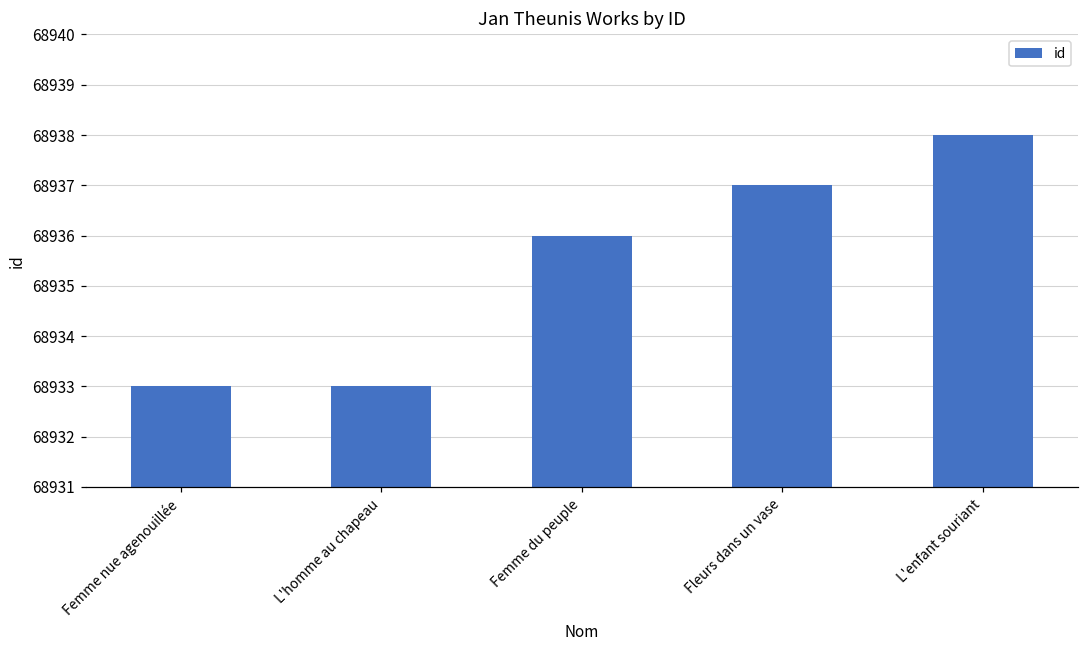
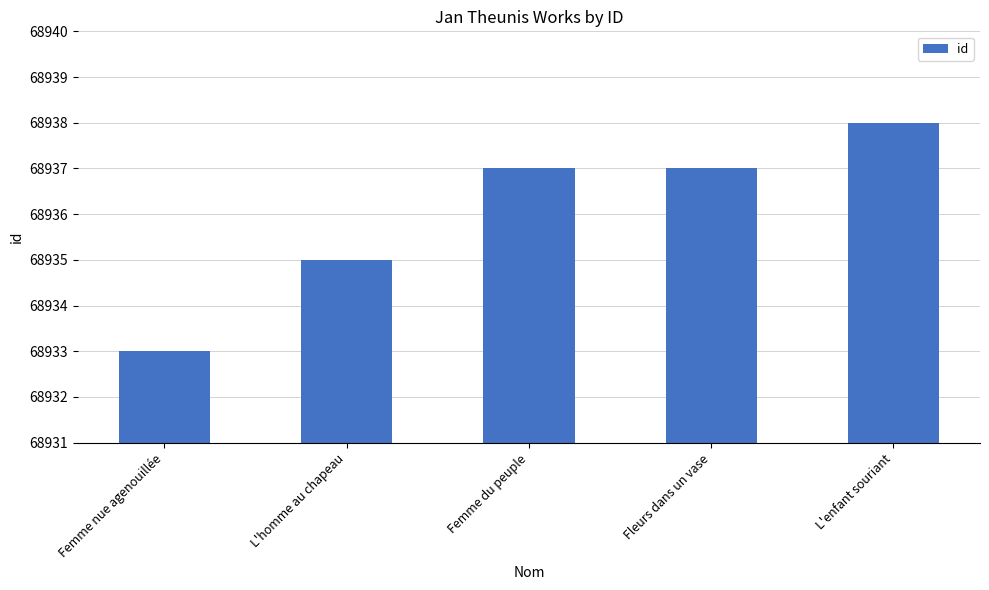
L'homme au chapeau: 68933 -> 68935
Femme du peuple: 68936 -> 68937
